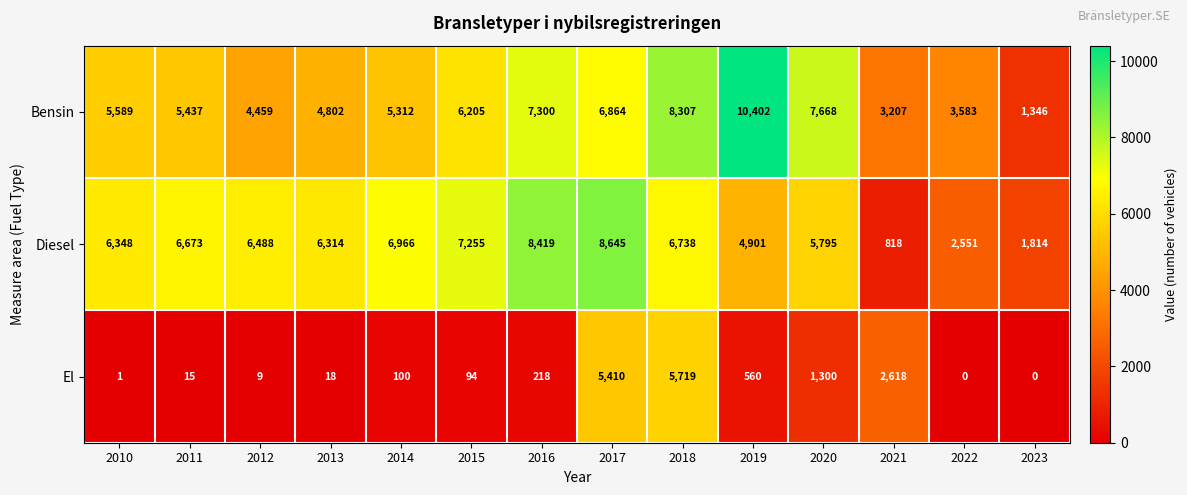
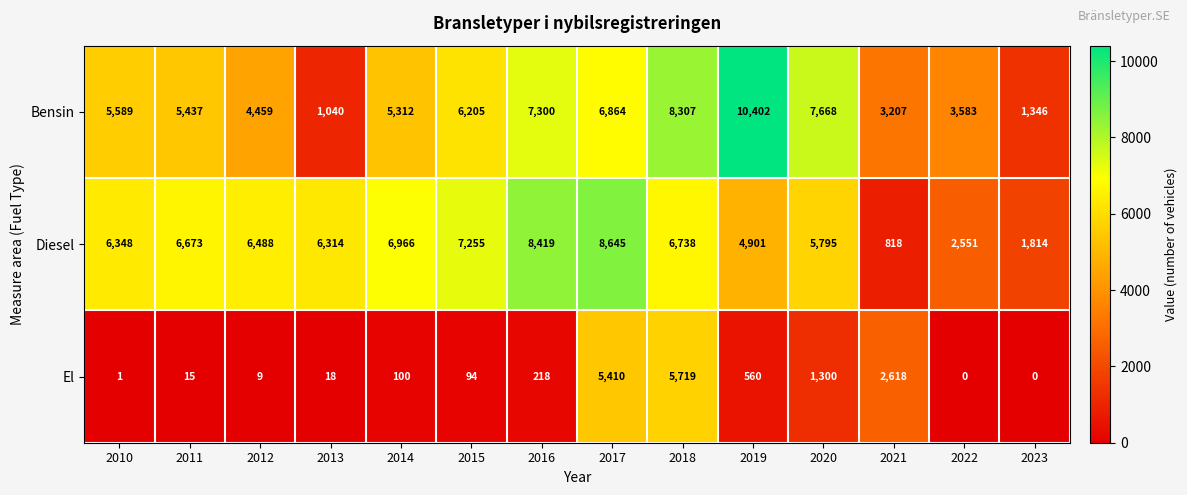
Bensin, 2013: 4,802 -> 1,040
